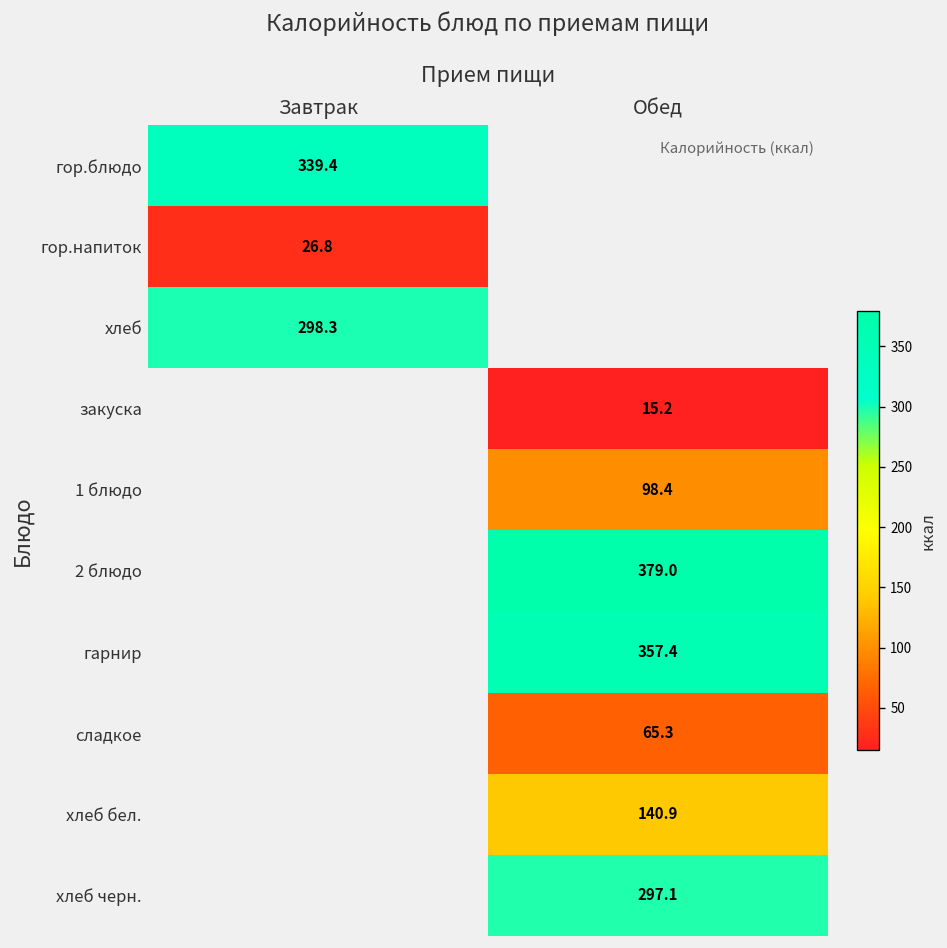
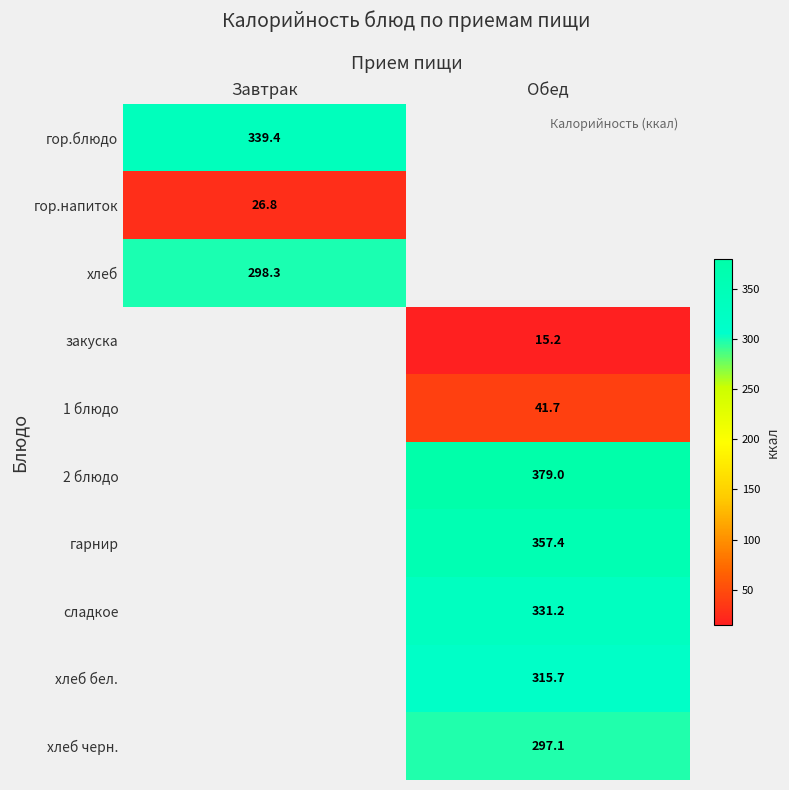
1 блюдо, Обед: 98.4 -> 41.7
сладкое, Обед: 65.3 -> 331.2
хлеб бел., Обед: 140.9 -> 315.7
